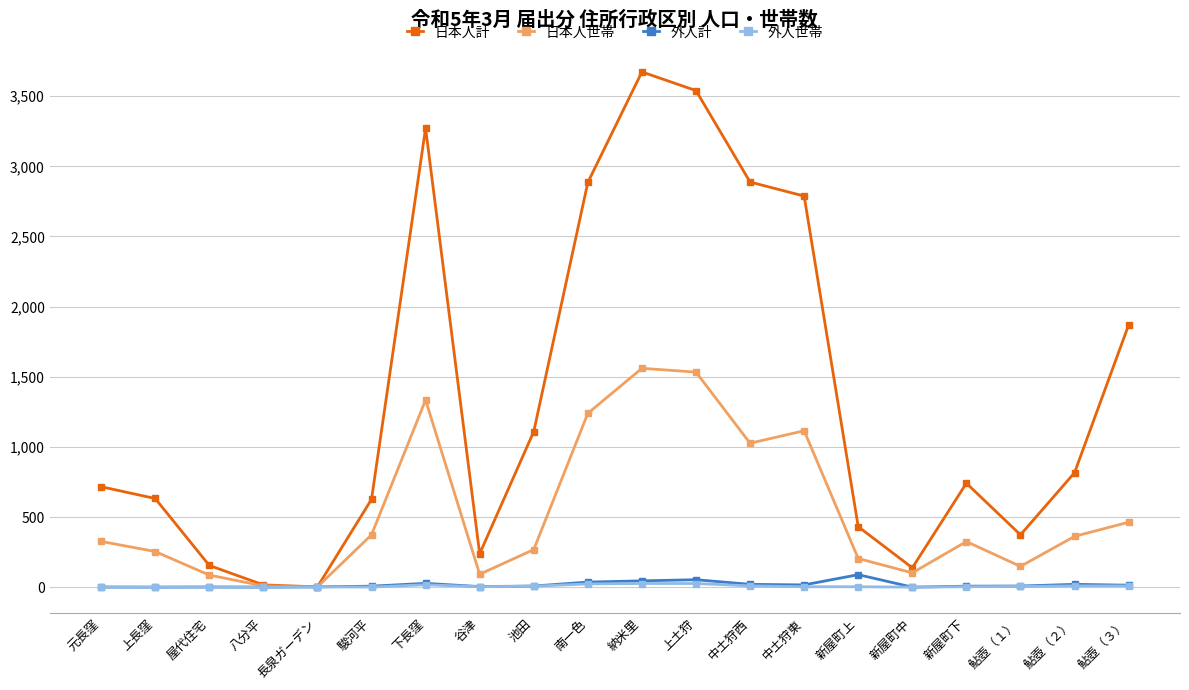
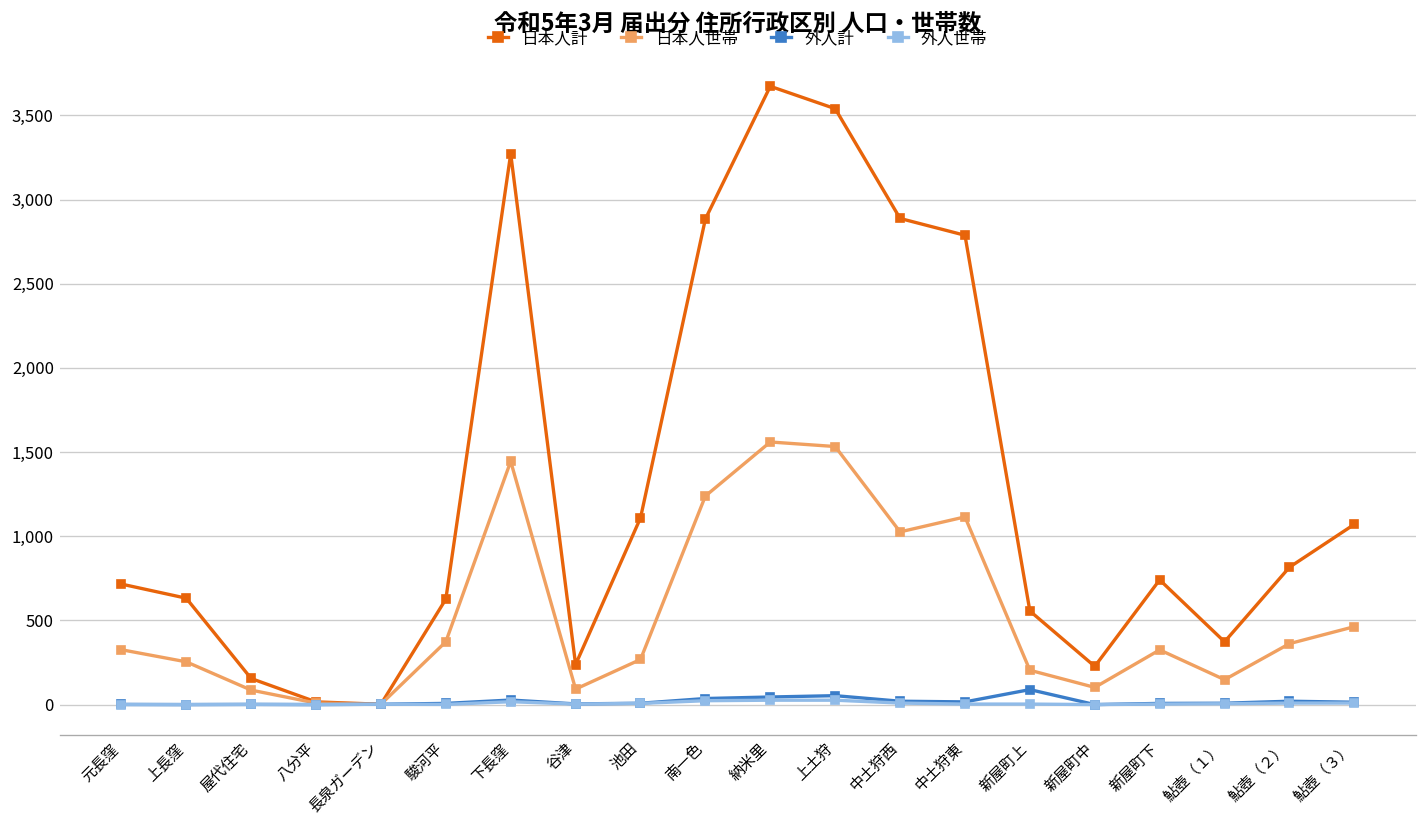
日本人世帯, 下長窪: 1,330 -> 1,450
日本人計, 新屋町上: 430 -> 560
日本人計, 新屋町中: 140 -> 230
日本人計, 鮎壺（３）: 1,870 -> 1,070
